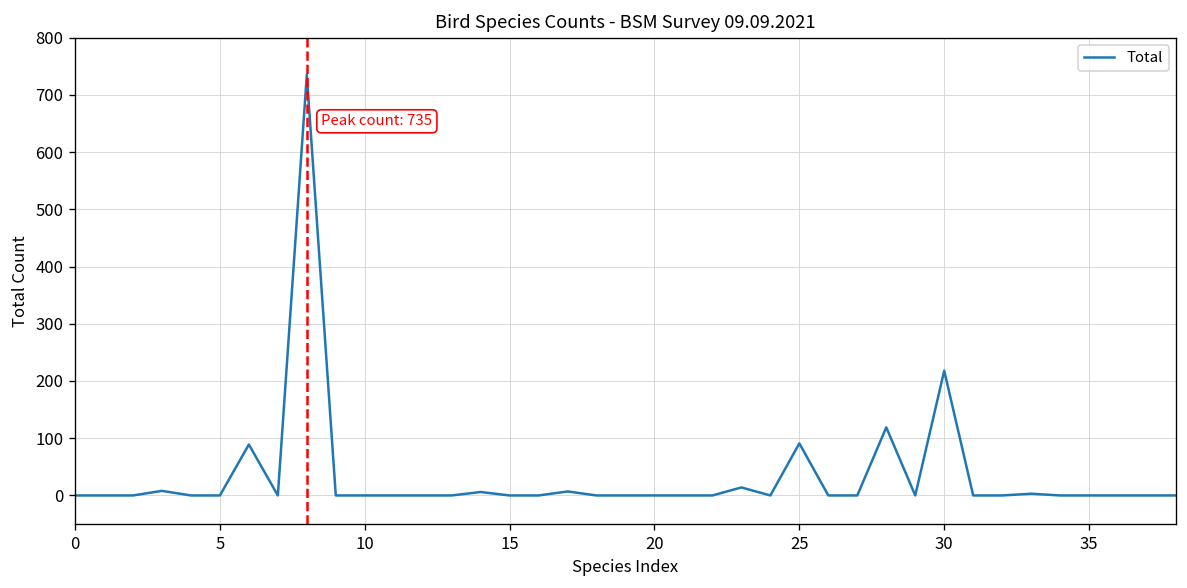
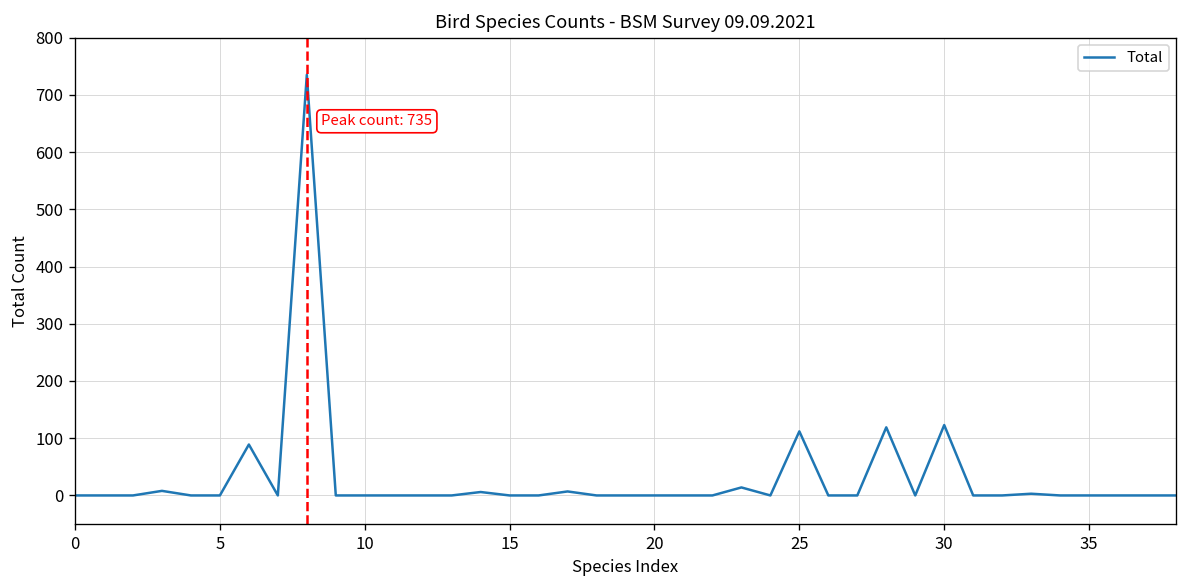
25: 90 -> 110
30: 220 -> 120
